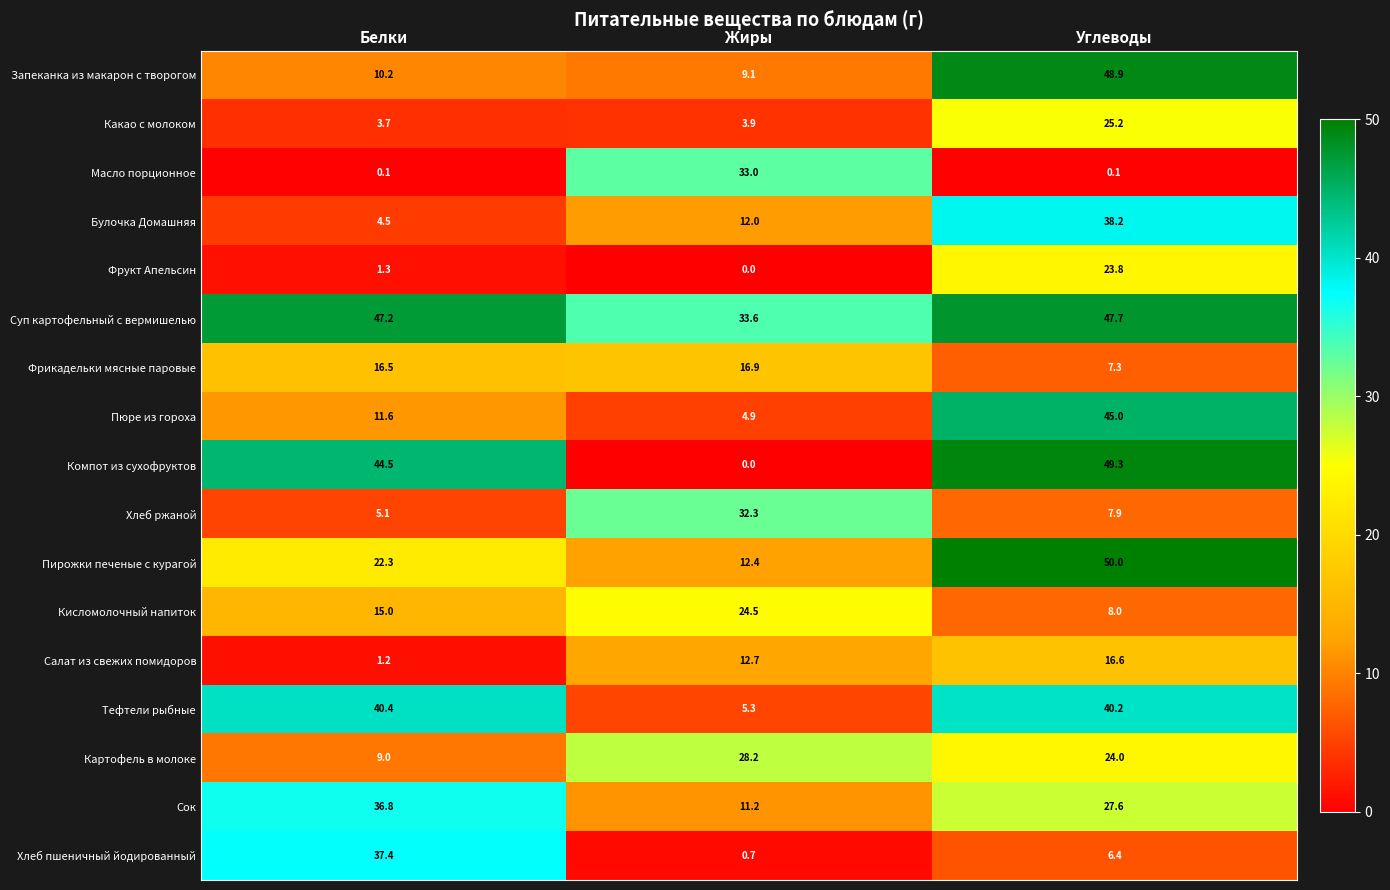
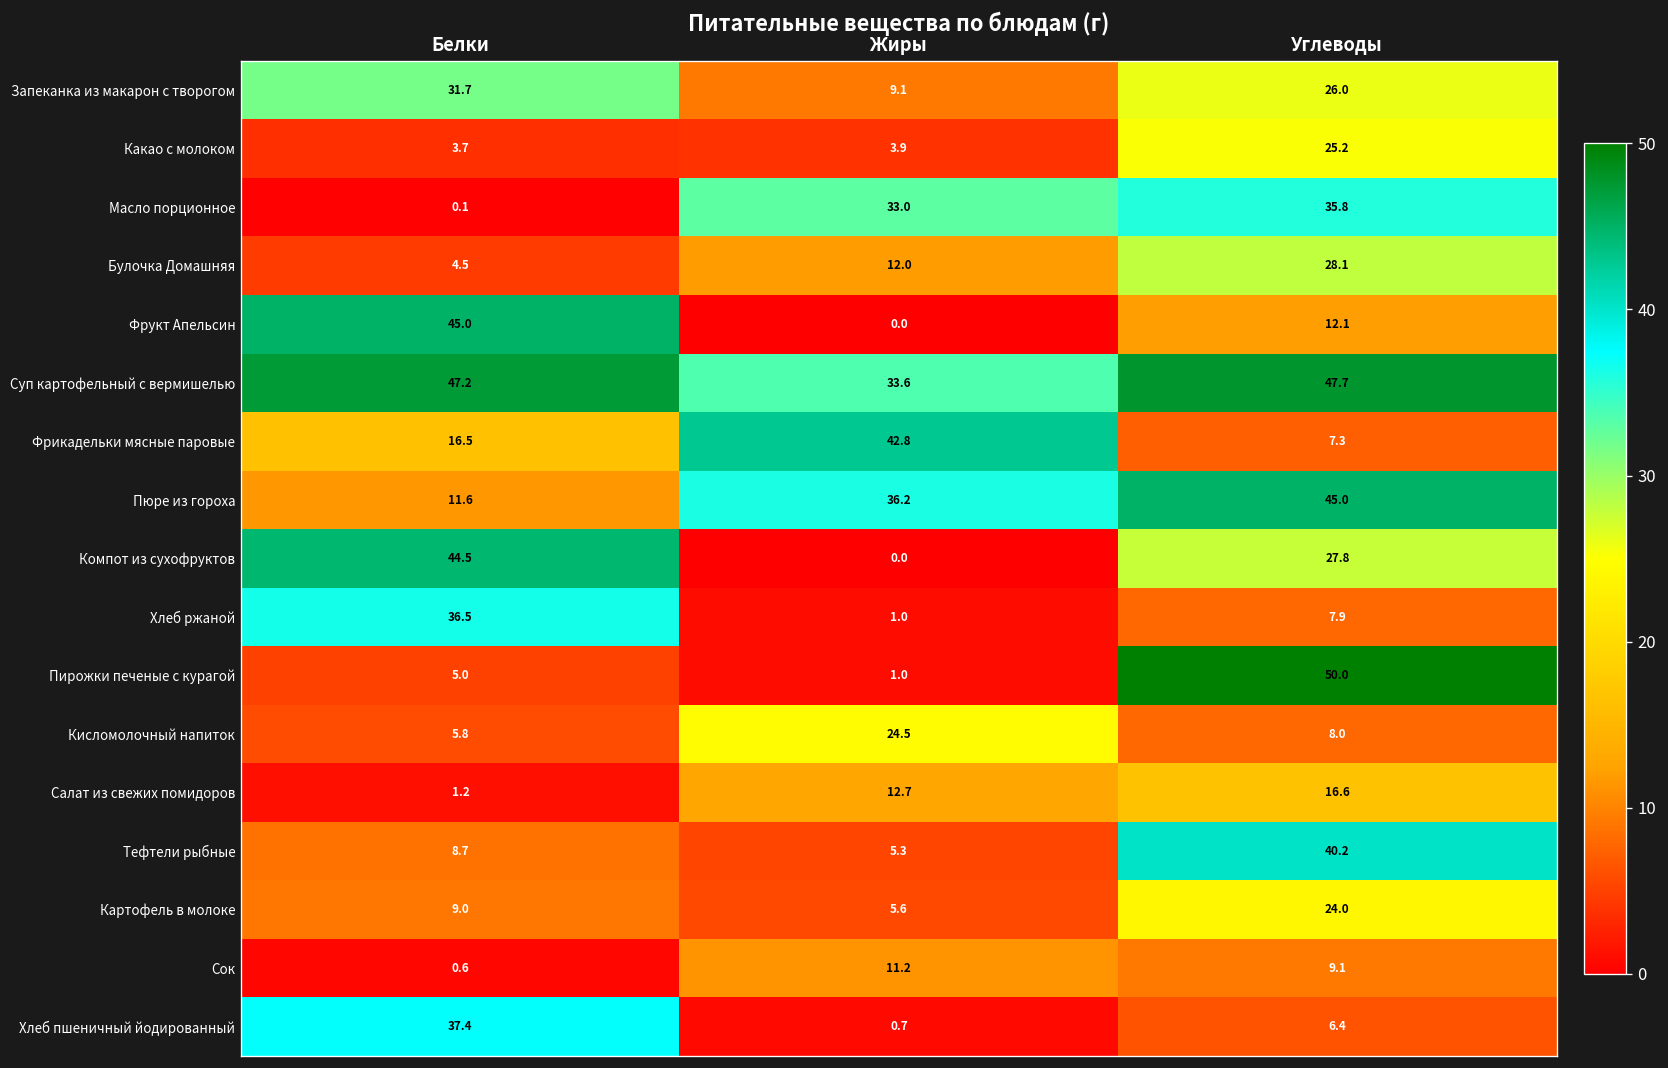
Запеканка из макарон с творогом, Белки: 10.2 -> 31.7
Запеканка из макарон с творогом, Углеводы: 48.9 -> 26.0
Масло порционное, Углеводы: 0.1 -> 35.8
Булочка Домашняя, Углеводы: 38.2 -> 28.1
Фрукт Апельсин, Белки: 1.3 -> 45.0
Фрукт Апельсин, Углеводы: 23.8 -> 12.1
Фрикадельки мясные паровые, Жиры: 16.9 -> 42.8
Пюре из гороха, Жиры: 4.9 -> 36.2
Компот из сухофруктов, Углеводы: 49.3 -> 27.8
Хлеб ржаной, Белки: 5.1 -> 36.5
Хлеб ржаной, Жиры: 32.3 -> 1.0
Пирожки печеные с курагой, Белки: 22.3 -> 5.0
Пирожки печеные с курагой, Жиры: 12.4 -> 1.0
Кисломолочный напиток, Белки: 15.0 -> 5.8
Тефтели рыбные, Белки: 40.4 -> 8.7
Картофель в молоке, Жиры: 28.2 -> 5.6
Сок, Белки: 36.8 -> 0.6
Сок, Углеводы: 27.6 -> 9.1
